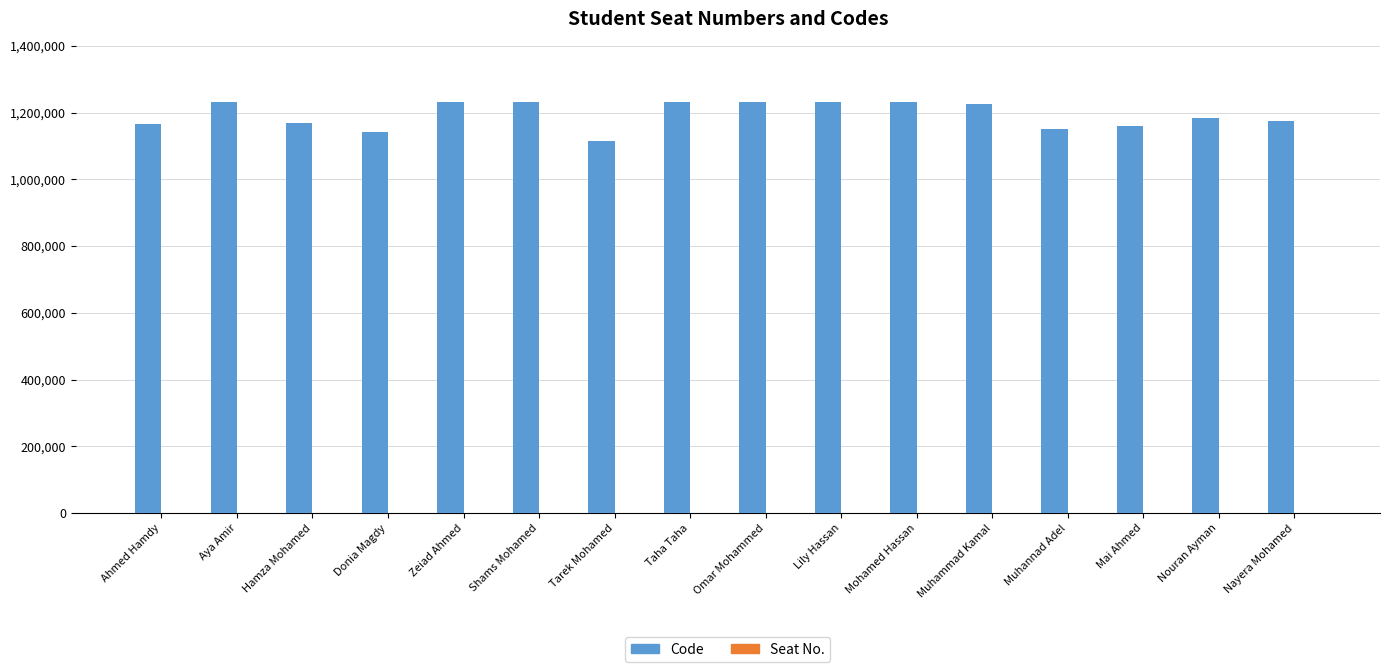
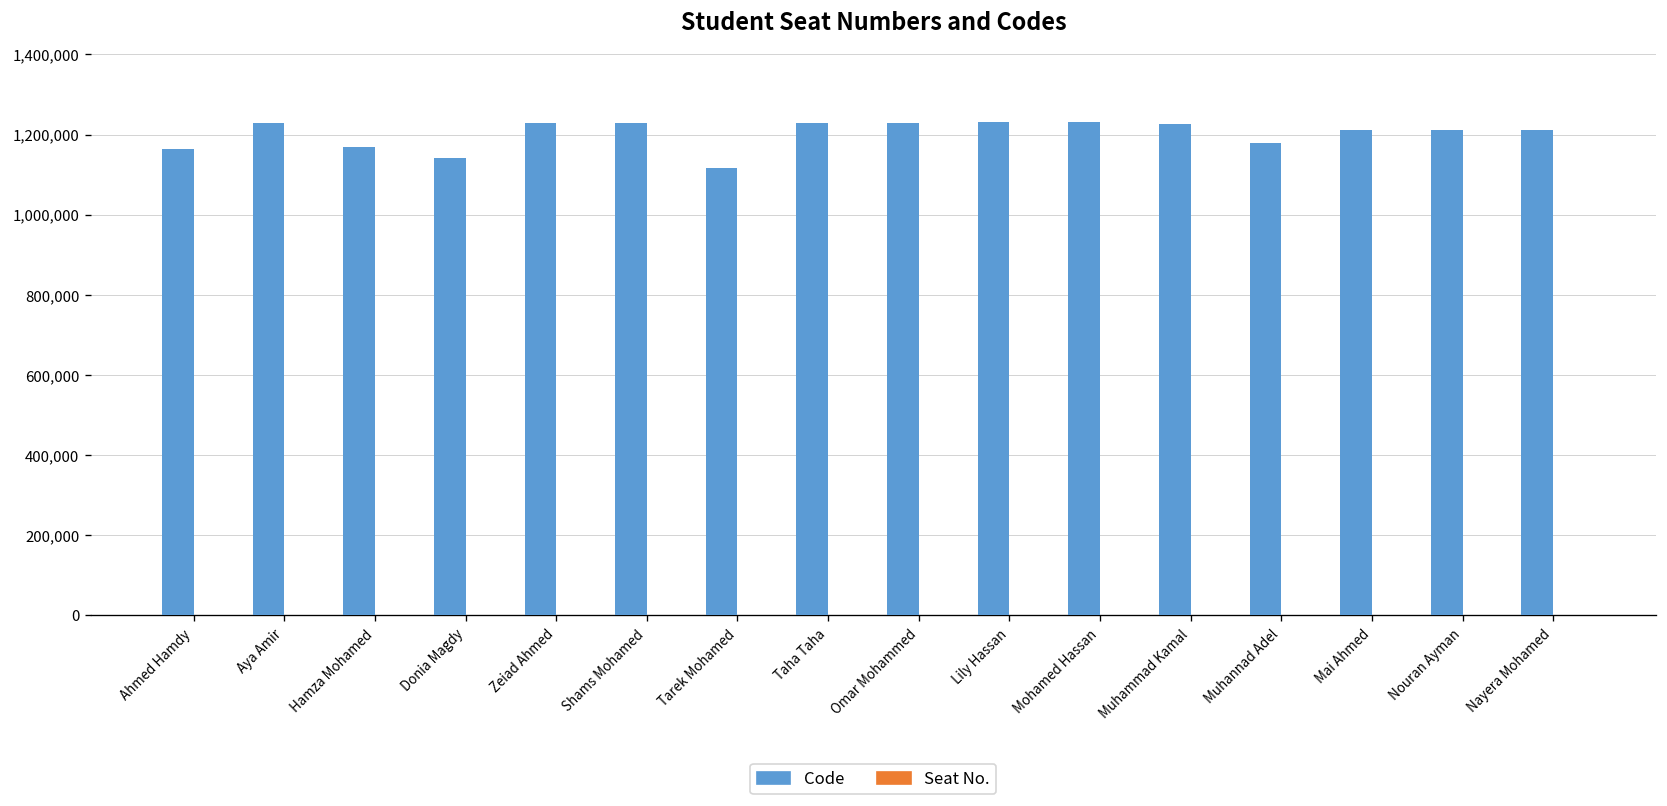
Code, Muhannad Adel: 1,150,000 -> 1,180,000
Code, Mai Ahmed: 1,160,000 -> 1,210,000
Code, Nouran Ayman: 1,180,000 -> 1,210,000
Code, Nayera Mohamed: 1,170,000 -> 1,210,000
